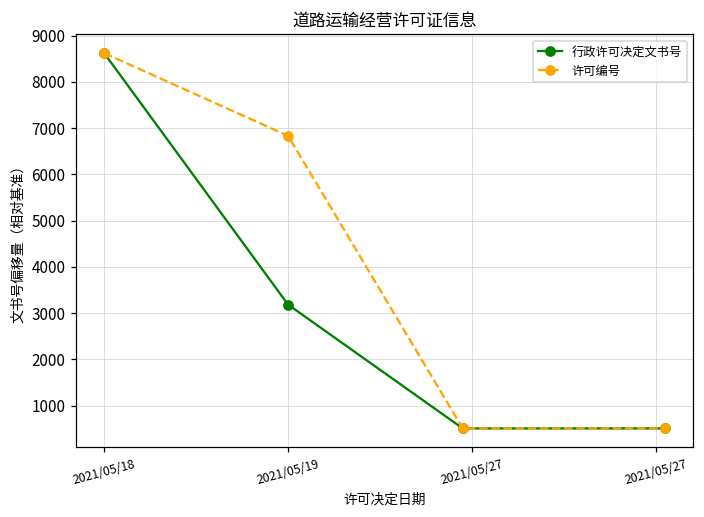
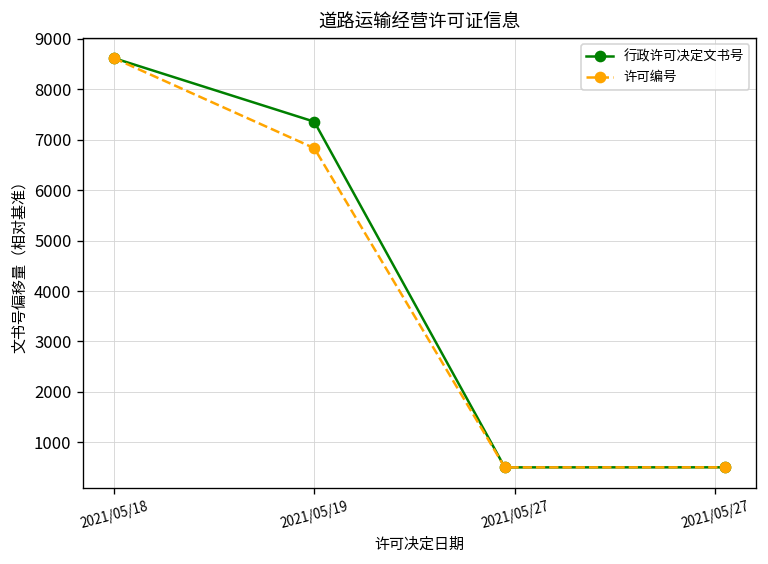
行政许可决定文书号, 2021/05/19: 3200 -> 7400
